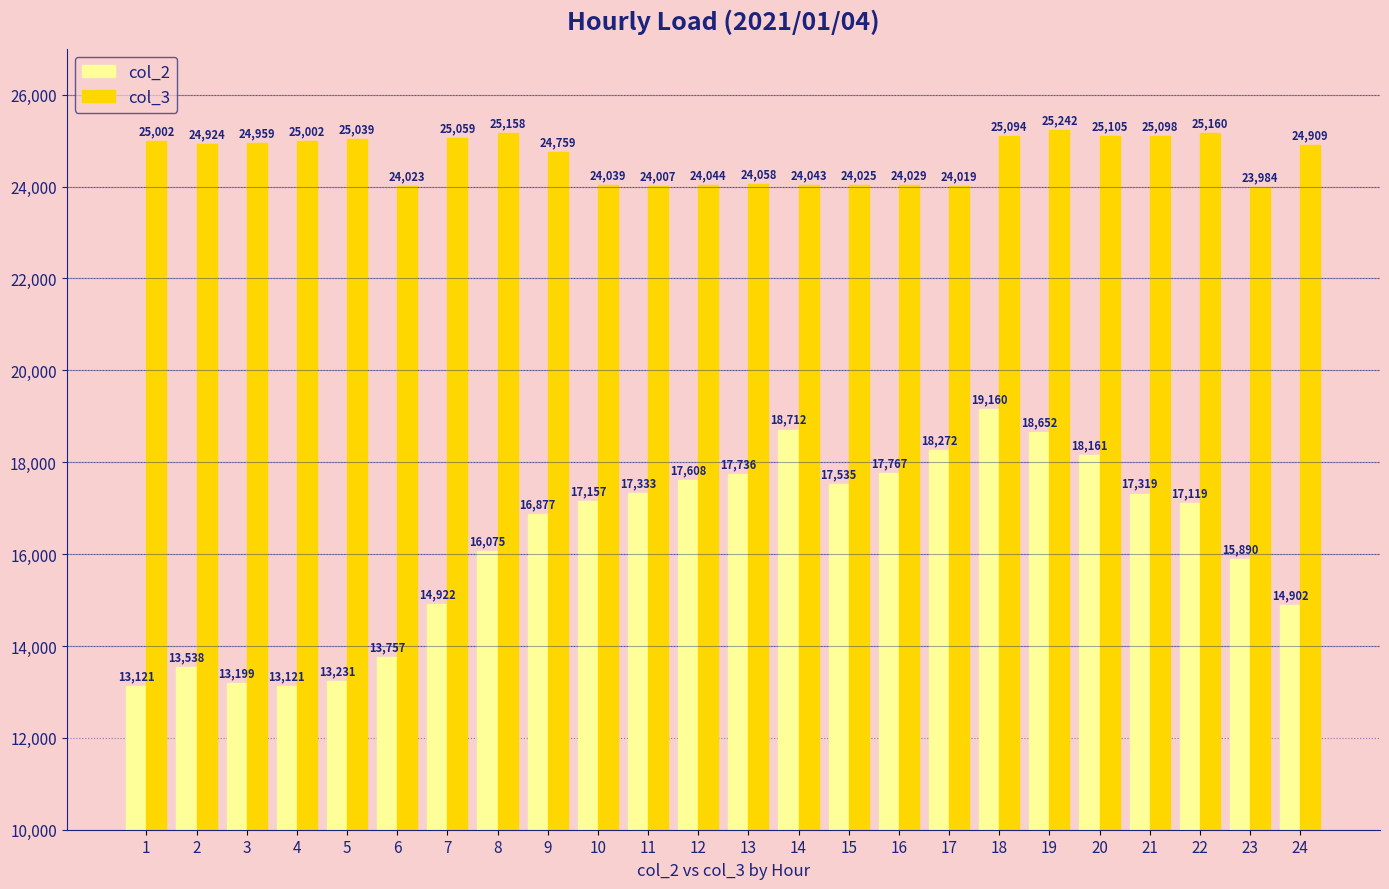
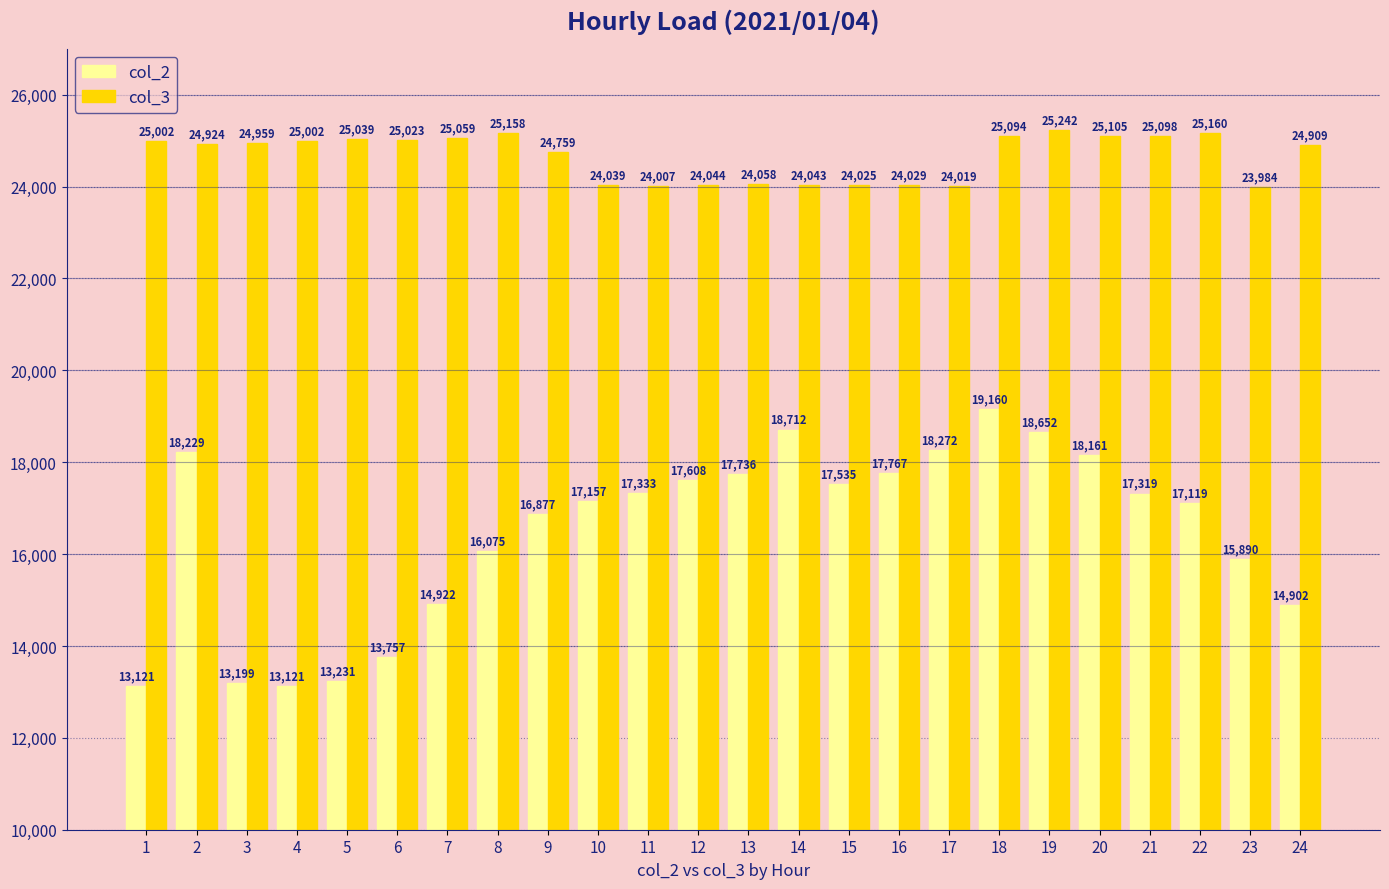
col_2, 2: 13,538 -> 18,229
col_3, 6: 24,023 -> 25,023
